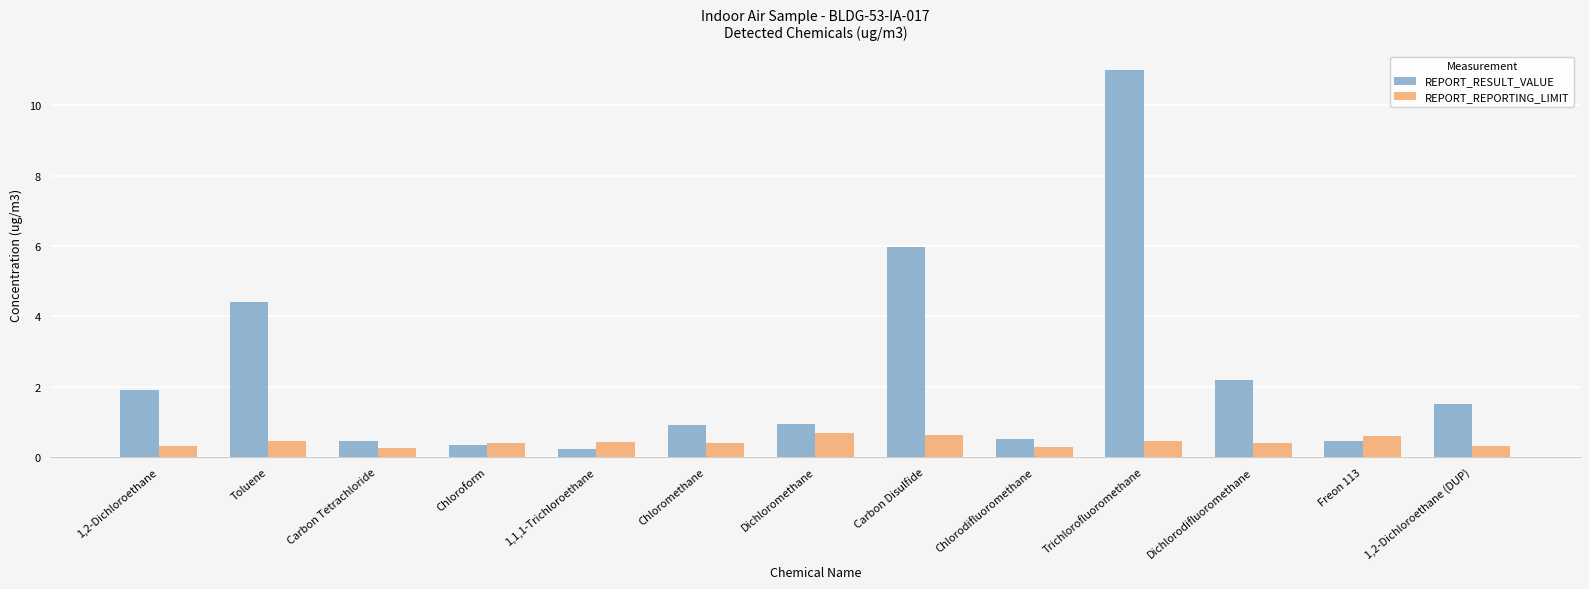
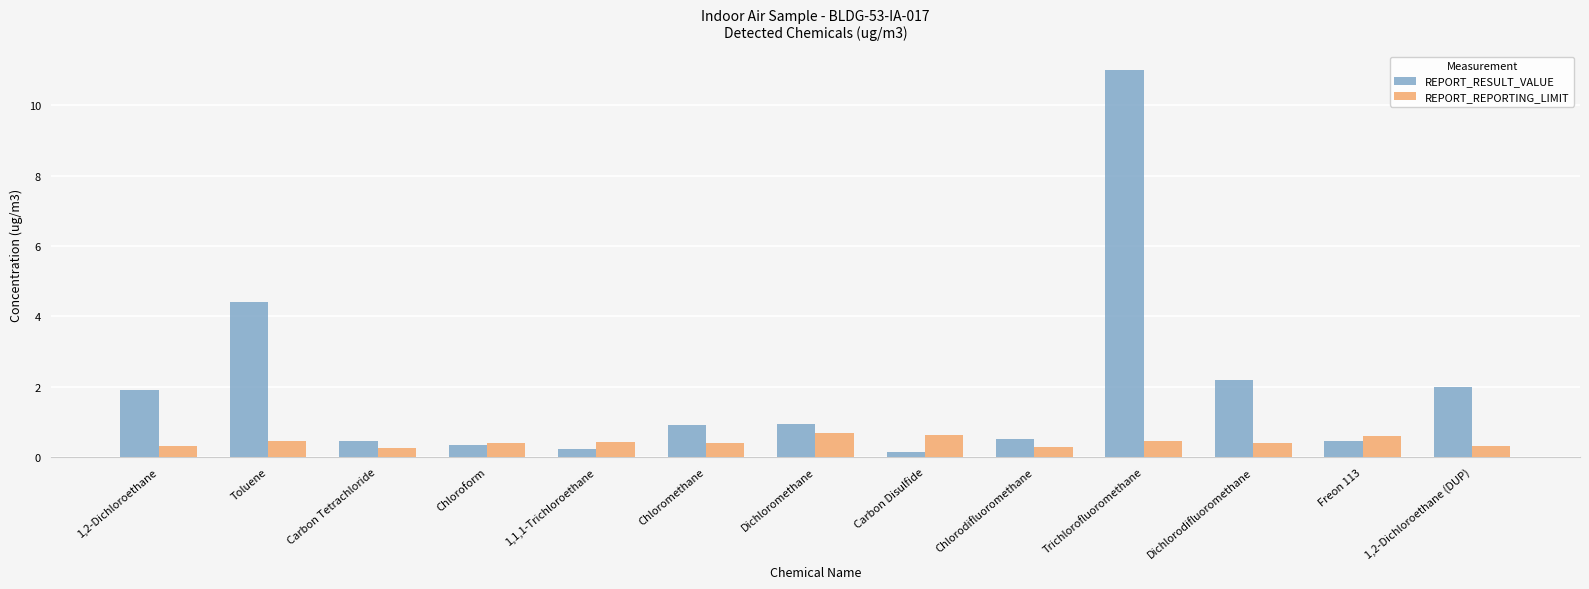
REPORT_RESULT_VALUE, Carbon Disulfide: 6.0 -> 0.1
REPORT_RESULT_VALUE, 1,2-Dichloroethane (DUP): 1.5 -> 2.0
